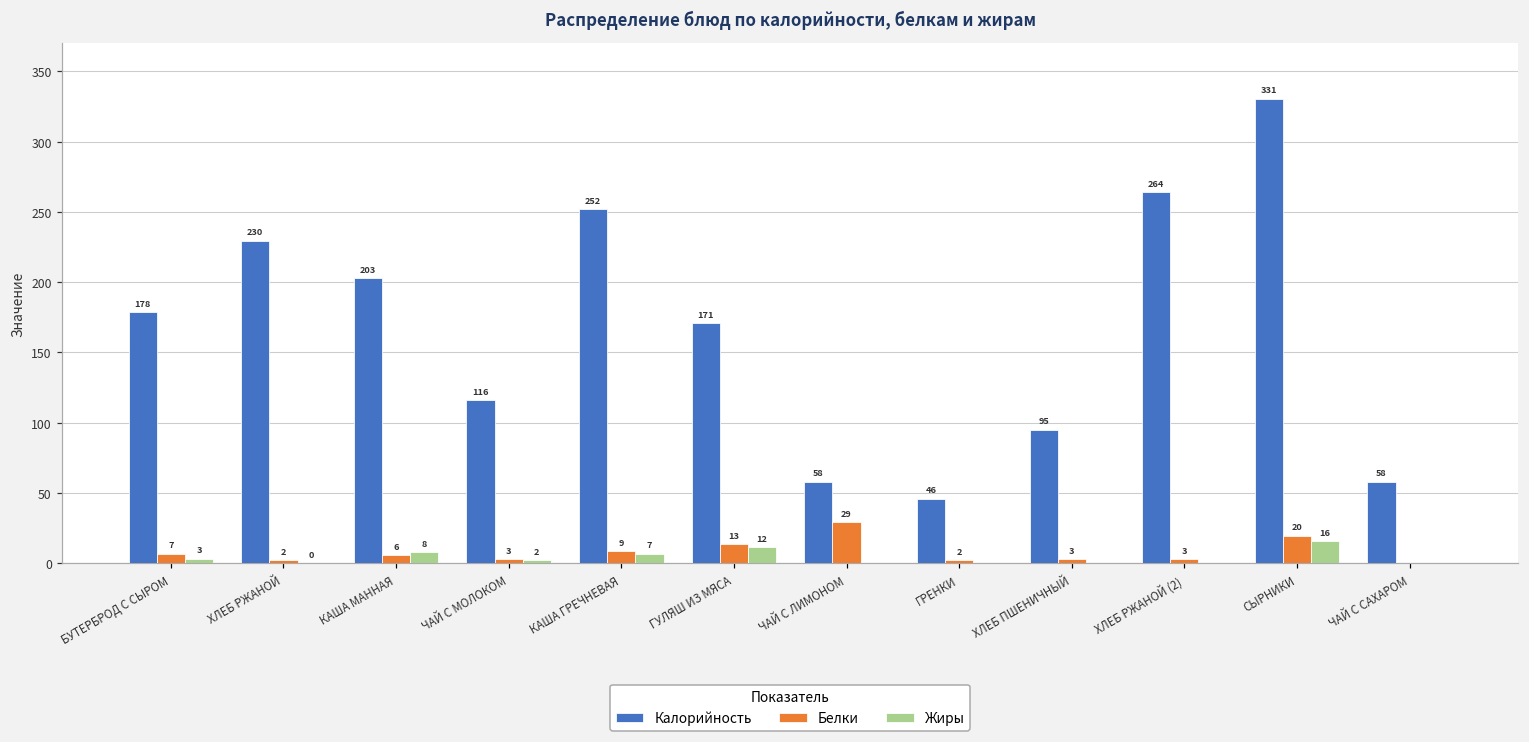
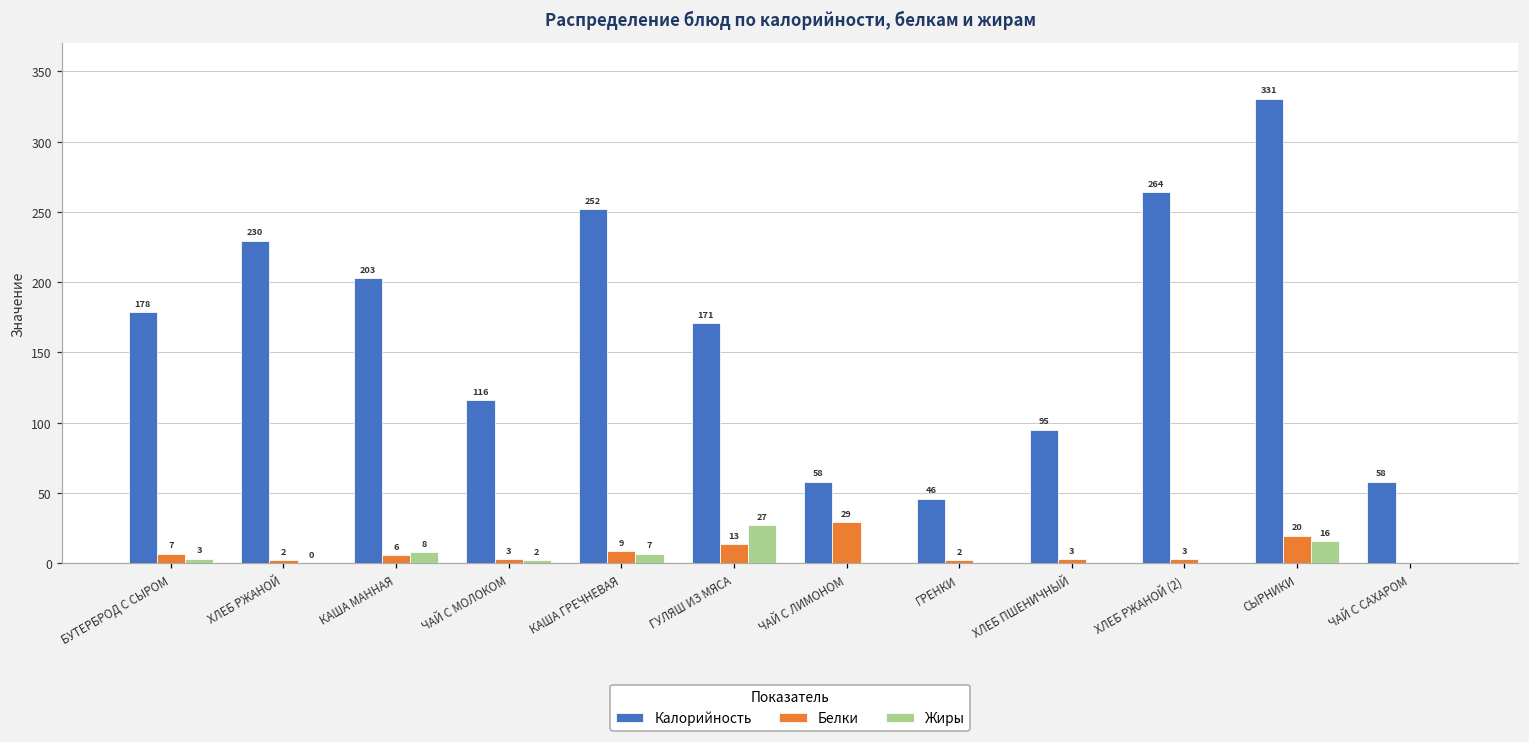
Жиры, ГУЛЯШ ИЗ МЯСА: 12 -> 27
